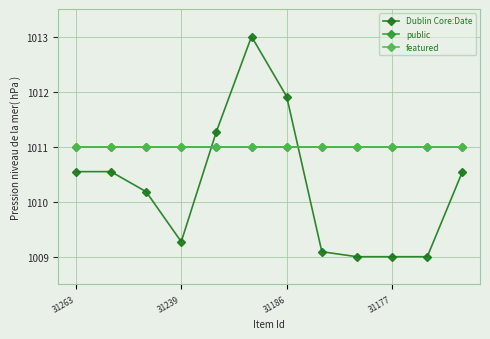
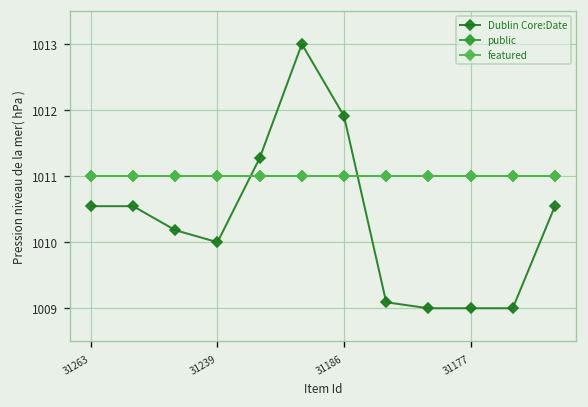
Dublin Core:Date, 31239: 1009.3 -> 1010.0
